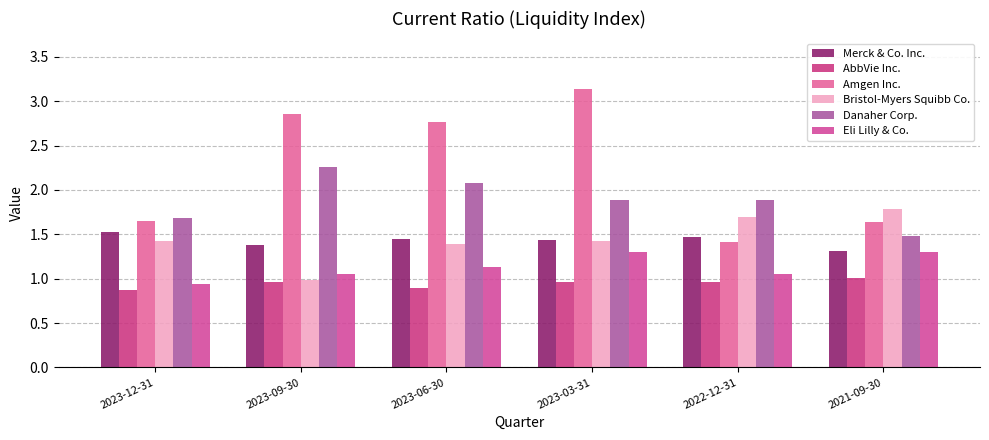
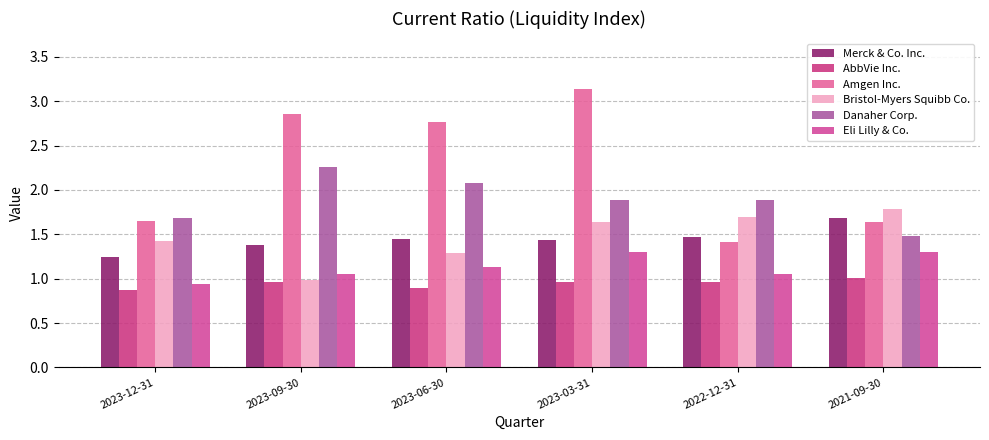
Merck & Co. Inc., 2023-12-31: 1.5 -> 1.3
Bristol-Myers Squibb Co., 2023-06-30: 1.4 -> 1.3
Bristol-Myers Squibb Co., 2023-03-31: 1.4 -> 1.6
Merck & Co. Inc., 2021-09-30: 1.3 -> 1.7
